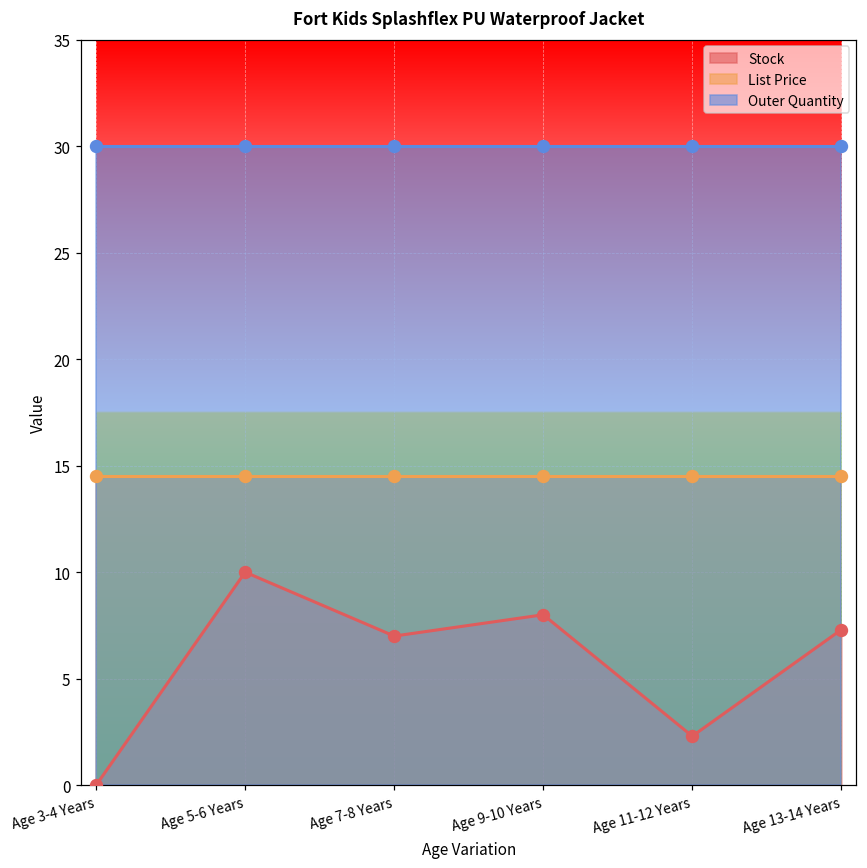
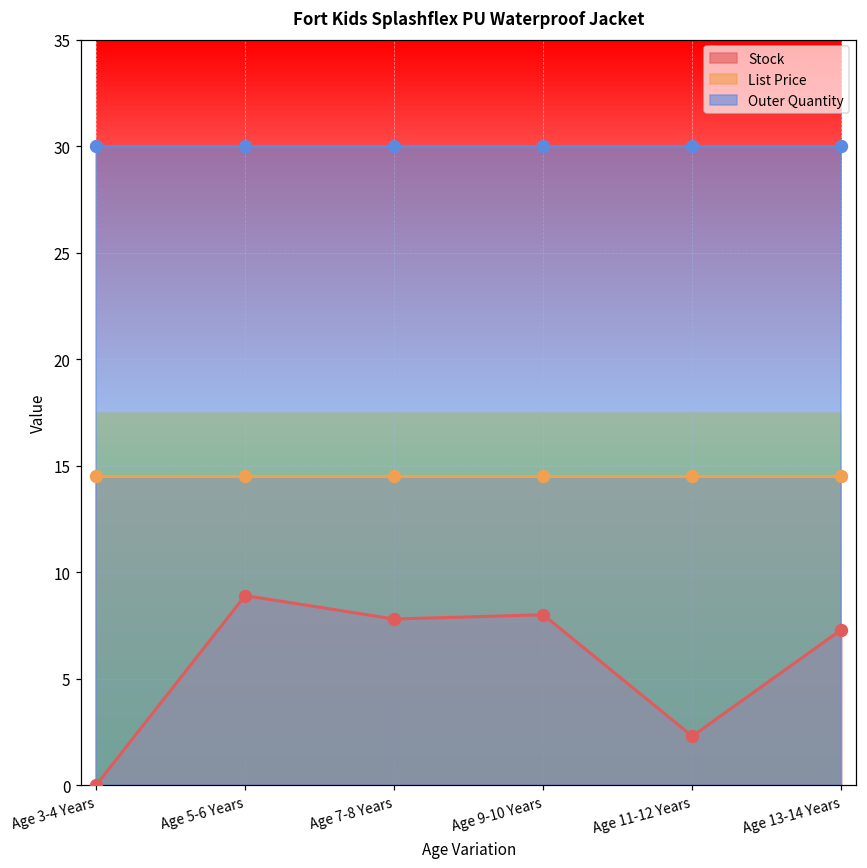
Stock, Age 5-6 Years: 10.0 -> 8.9
Stock, Age 7-8 Years: 7.0 -> 7.8
